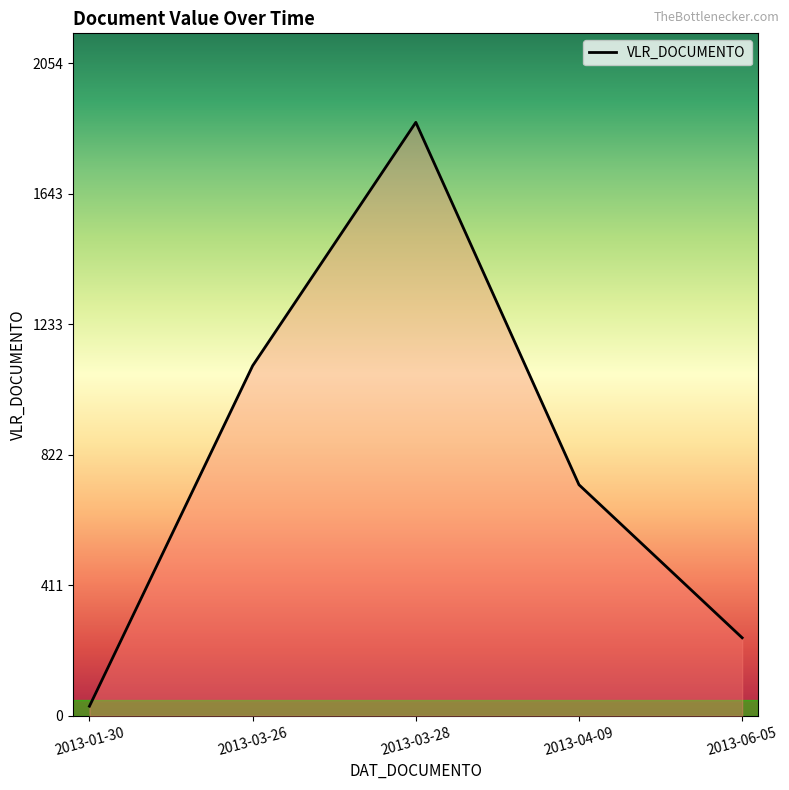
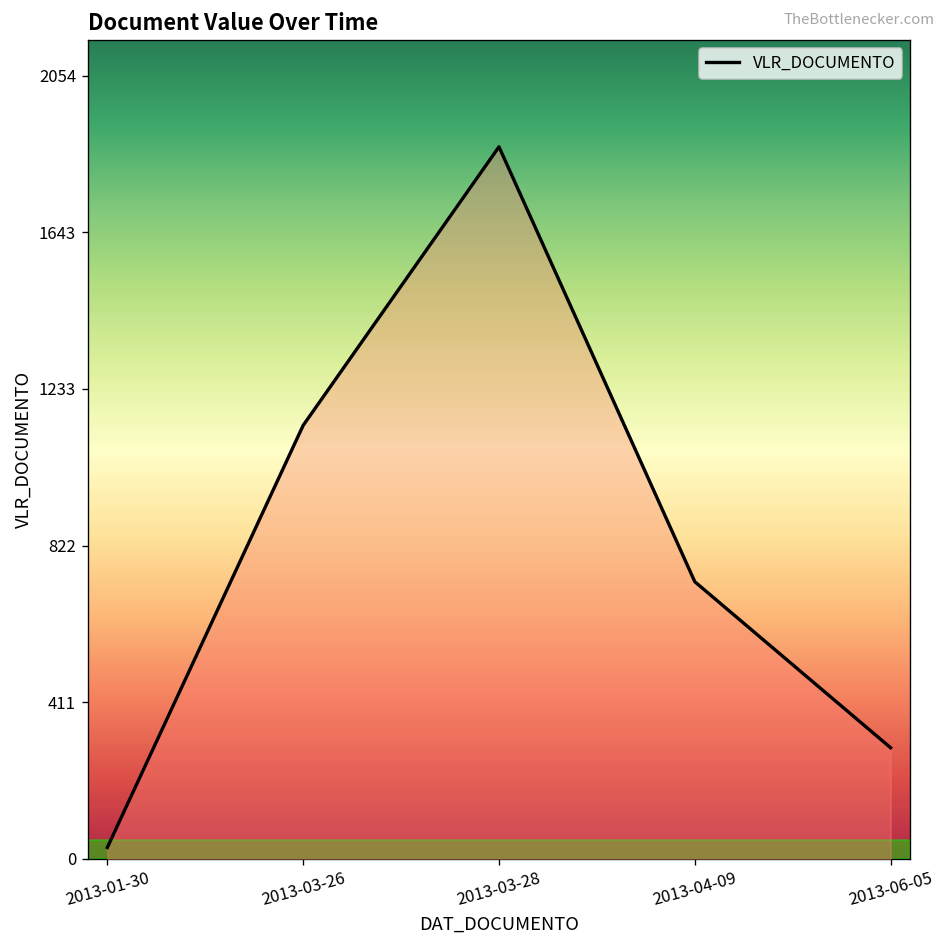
2013-03-26: 1100 -> 1140
2013-06-05: 250 -> 290
